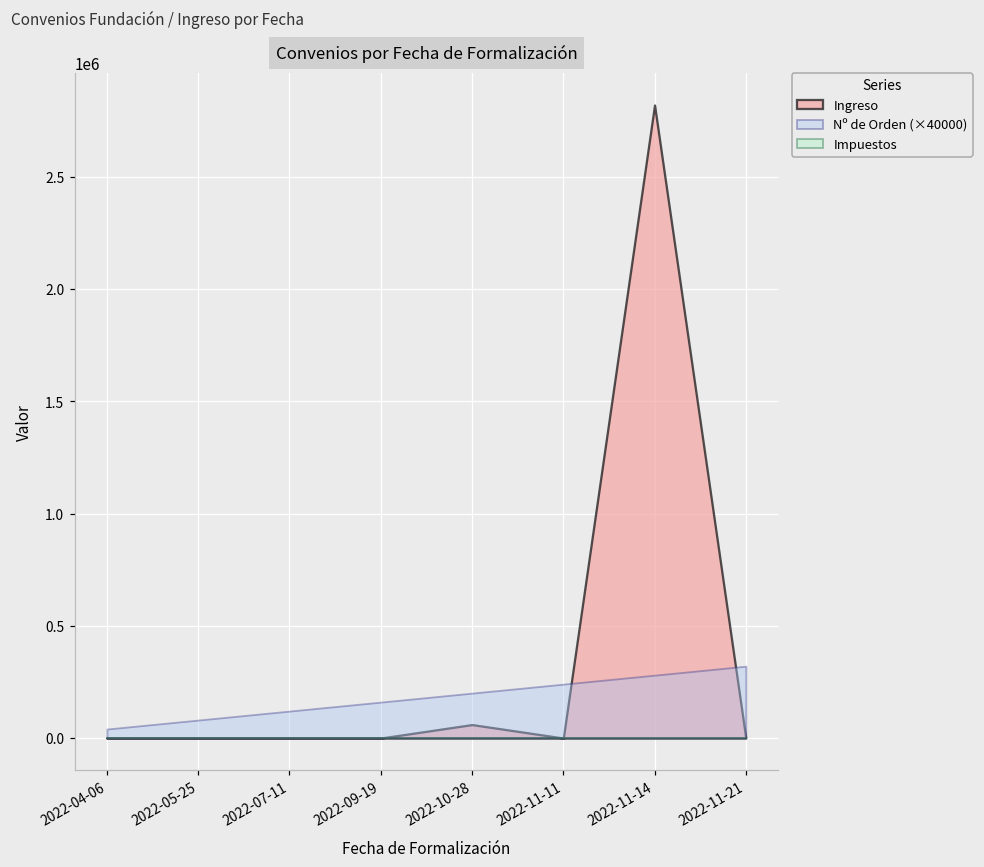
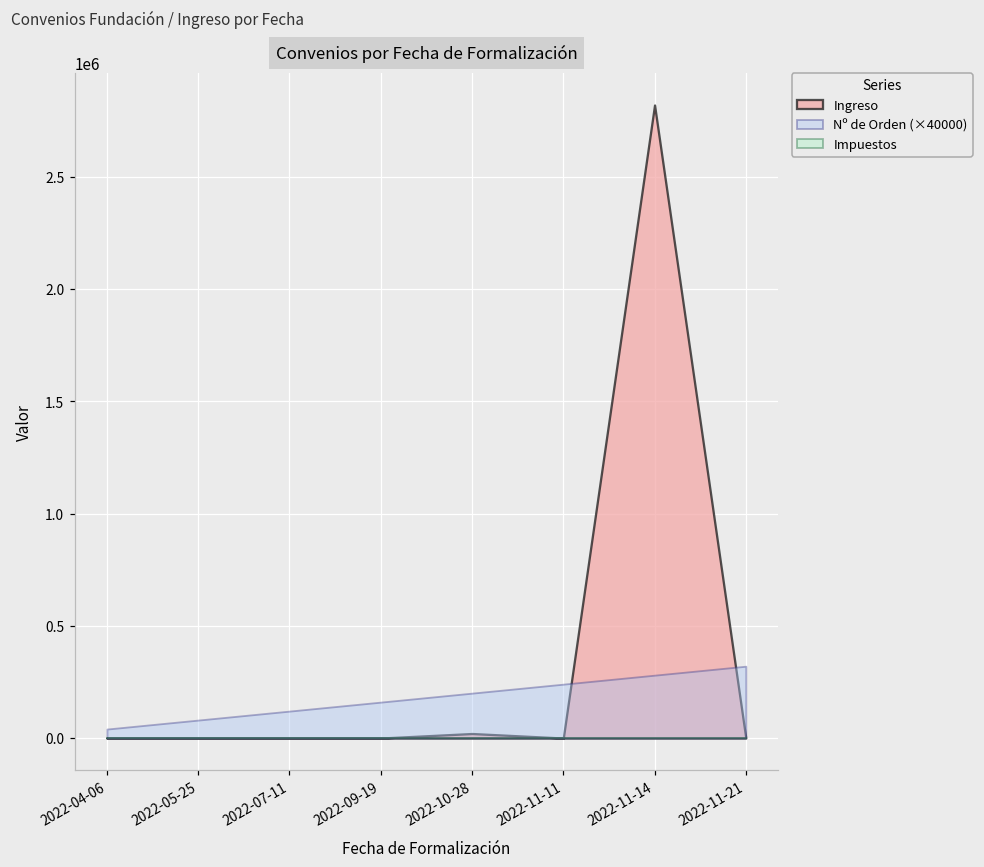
Ingreso, 2022-10-28: 60000 -> 20000
